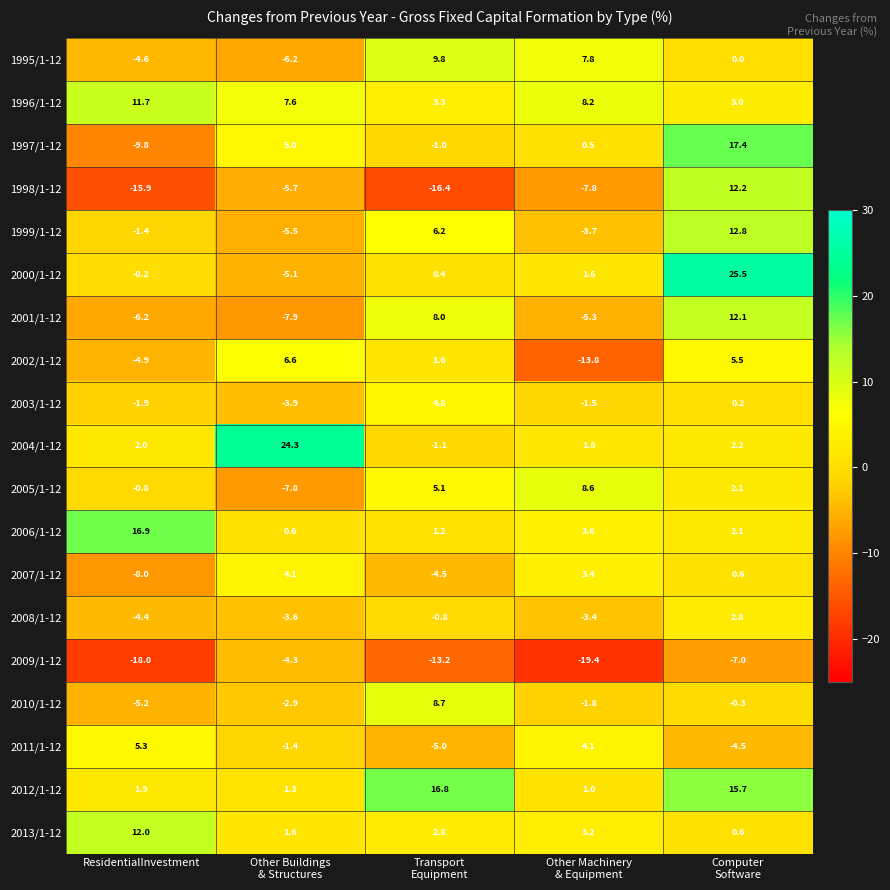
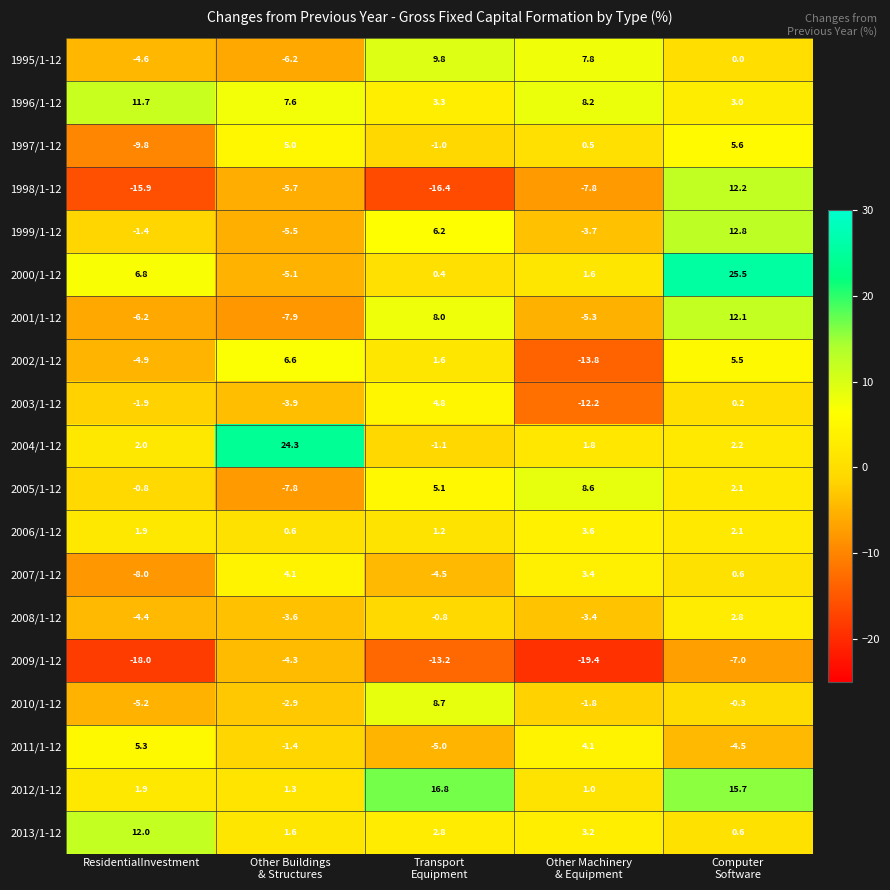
1997/1-12, Computer Software: 17.4 -> 5.6
2000/1-12, ResidentialInvestment: -0.2 -> 6.8
2003/1-12, Other Machinery & Equipment: -1.5 -> -12.2
2006/1-12, ResidentialInvestment: 16.9 -> 1.9
